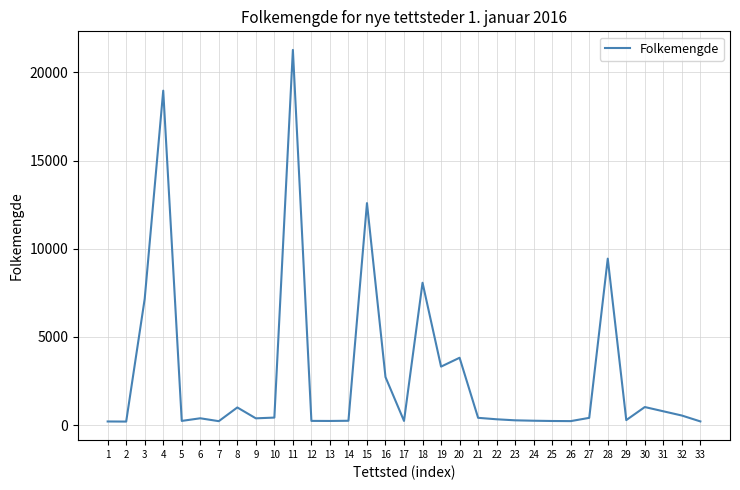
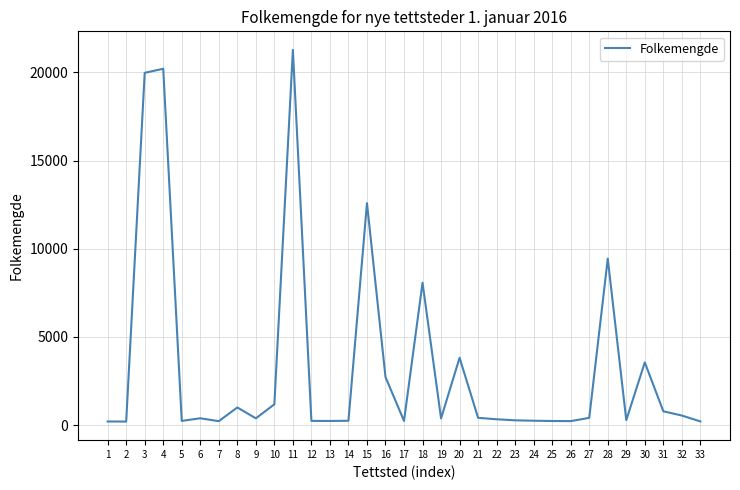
3: 7200 -> 20000
4: 19000 -> 20200
10: 400 -> 1200
19: 3300 -> 400
30: 1000 -> 3600
